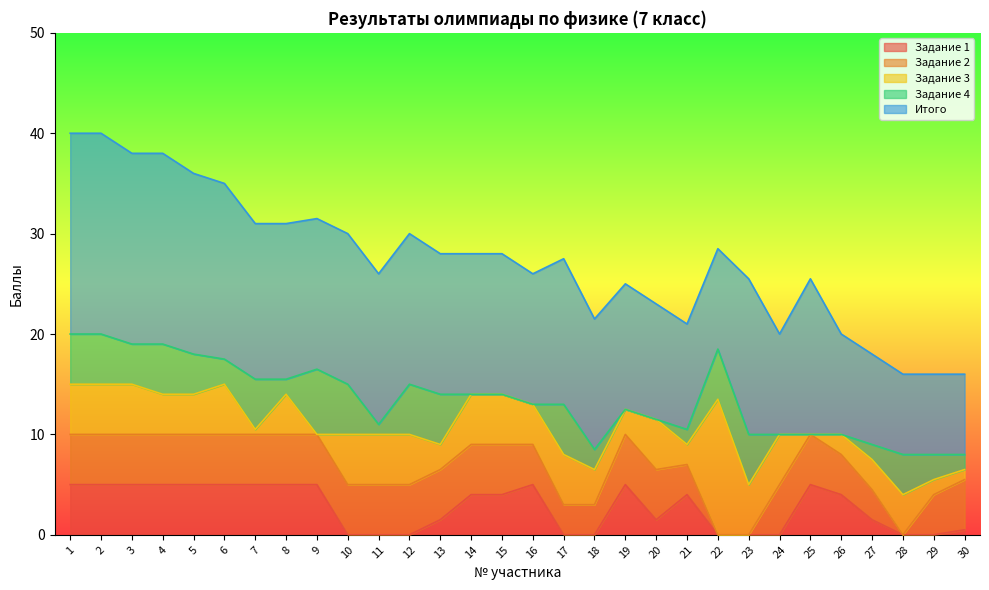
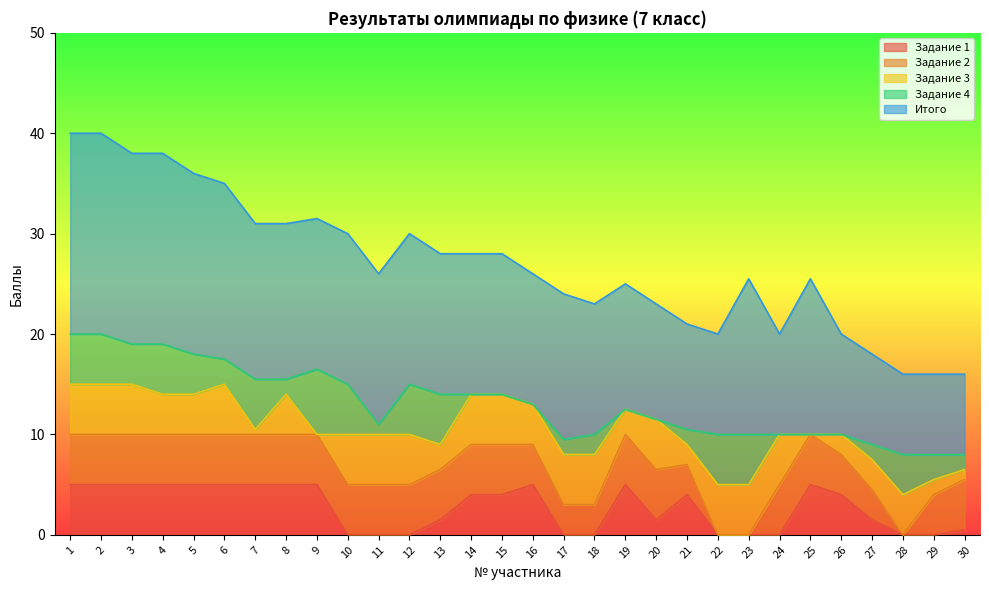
Задание 4, 17: 5.0 -> 1.5
Задание 3, 18: 3.5 -> 5.0
Задание 3, 22: 13.5 -> 5.0
